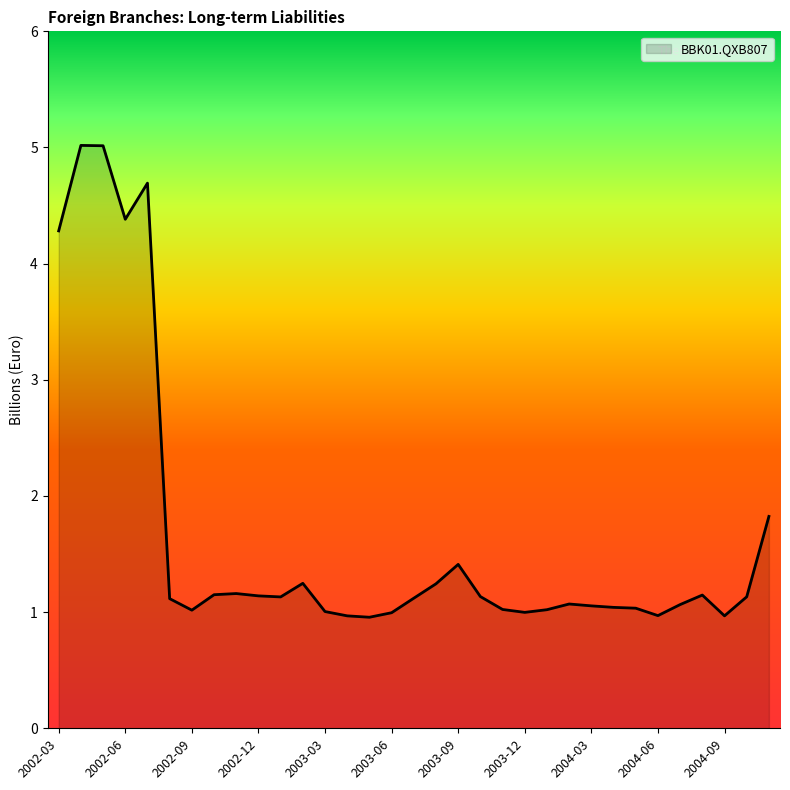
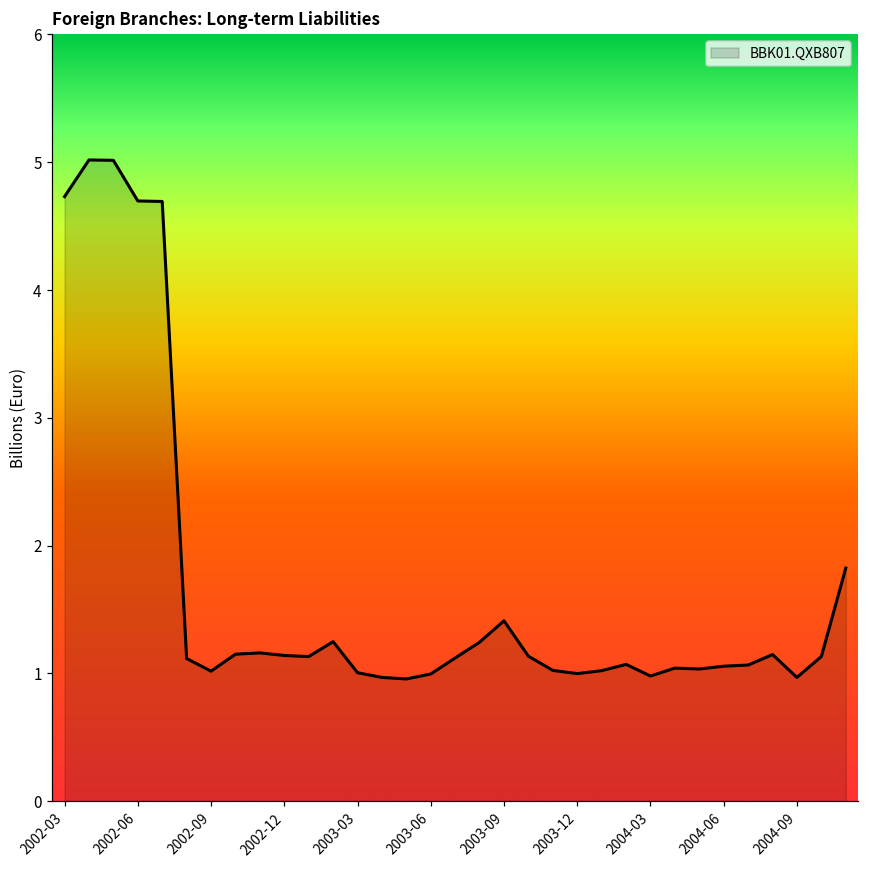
2002-03: 4.28 -> 4.73
2002-06: 4.38 -> 4.70
2004-03: 1.05 -> 0.98
2004-06: 0.97 -> 1.06
